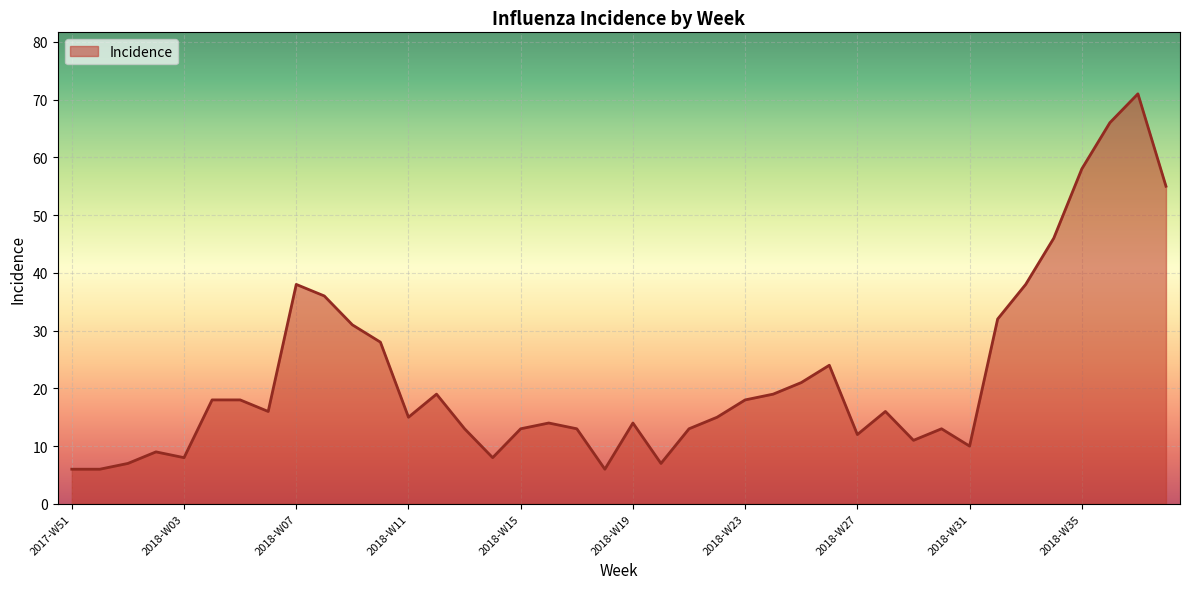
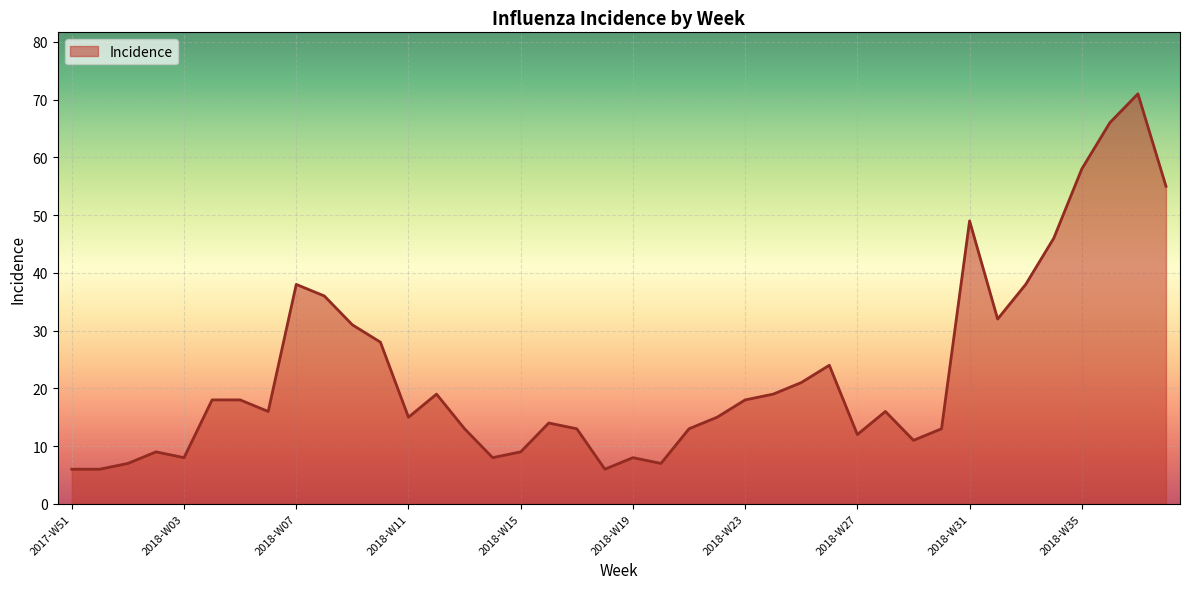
2018-W15: 13 -> 9
2018-W19: 14 -> 8
2018-W31: 10 -> 49
